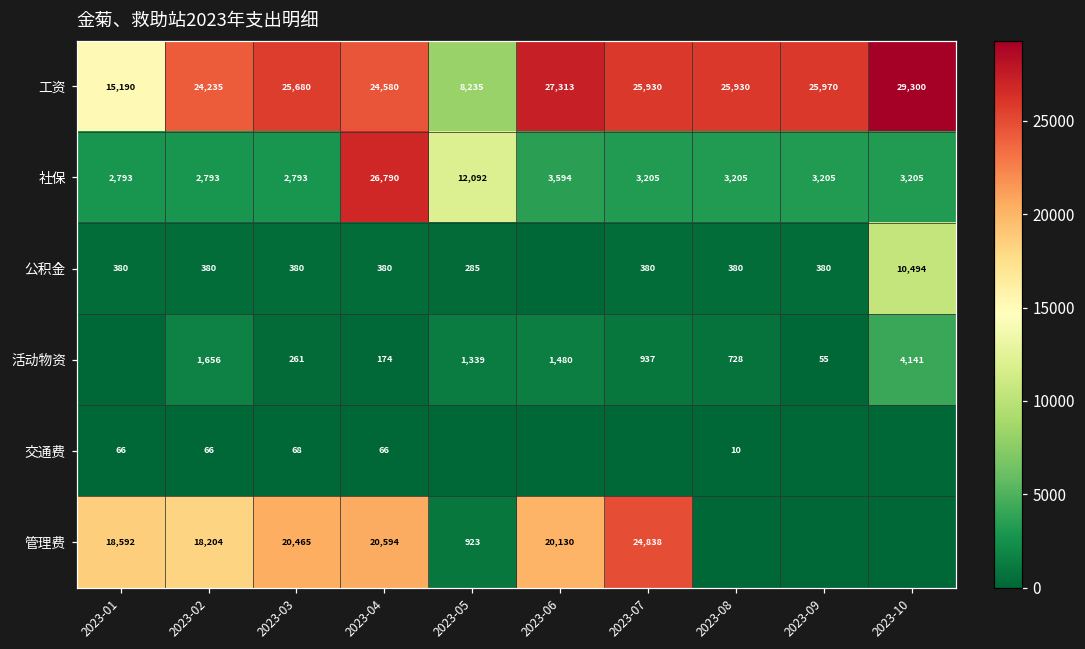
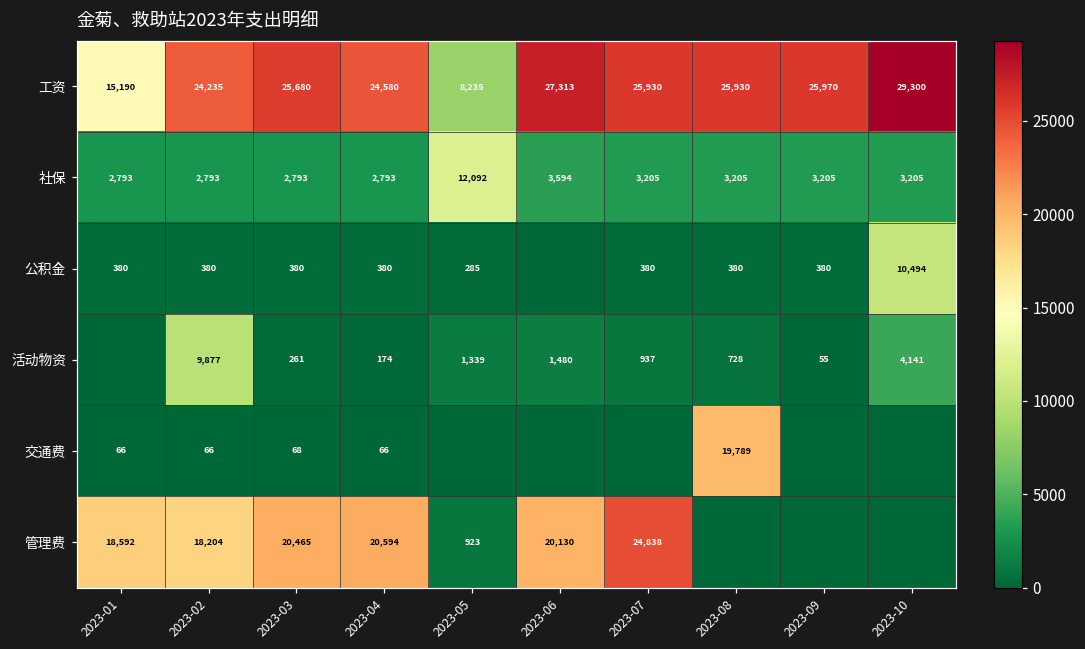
社保, 2023-04: 26,790 -> 2,793
活动物资, 2023-02: 1,656 -> 9,877
交通费, 2023-08: 10 -> 19,789
